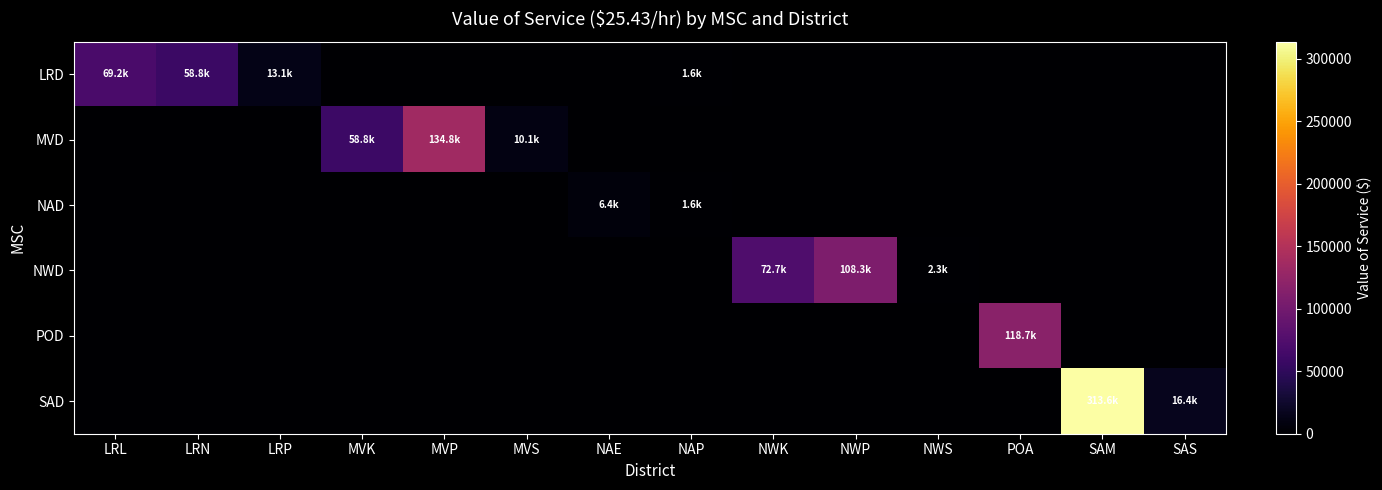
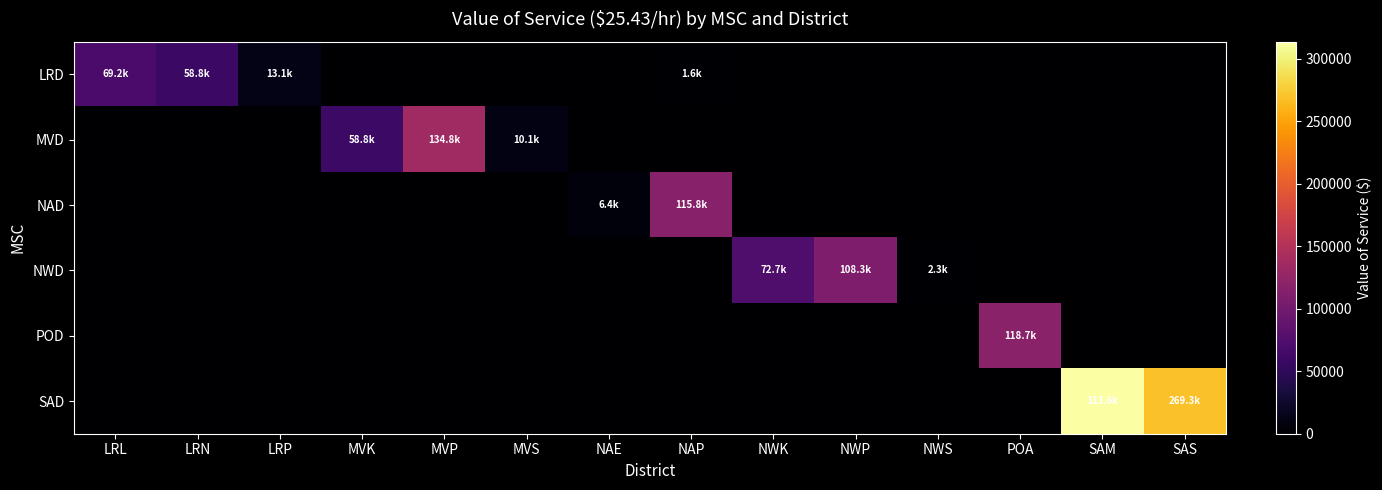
NAD, NAP: 1.6k -> 115.8k
SAD, SAS: 16.4k -> 269.3k
